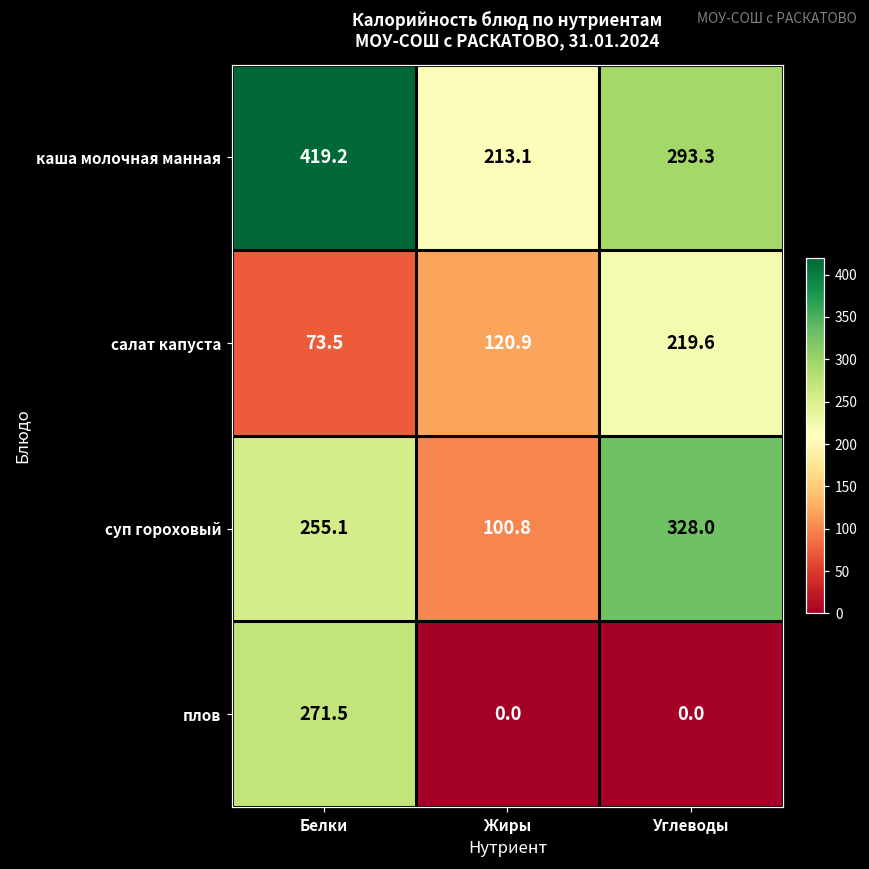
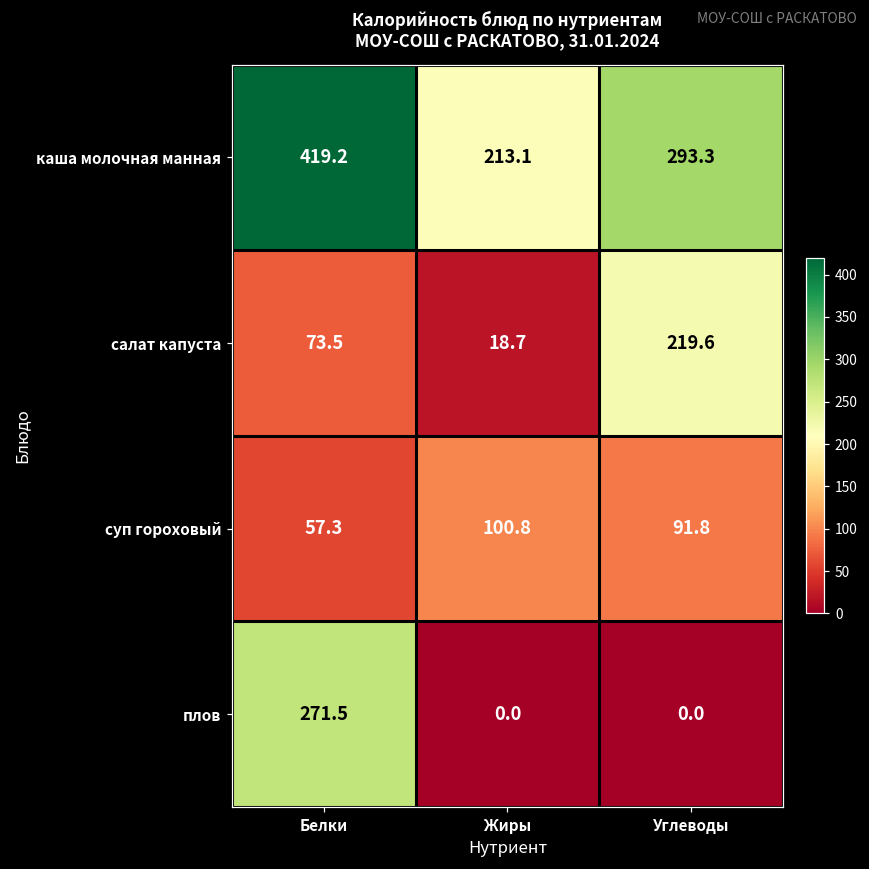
салат капуста, Жиры: 120.9 -> 18.7
суп гороховый, Белки: 255.1 -> 57.3
суп гороховый, Углеводы: 328.0 -> 91.8
